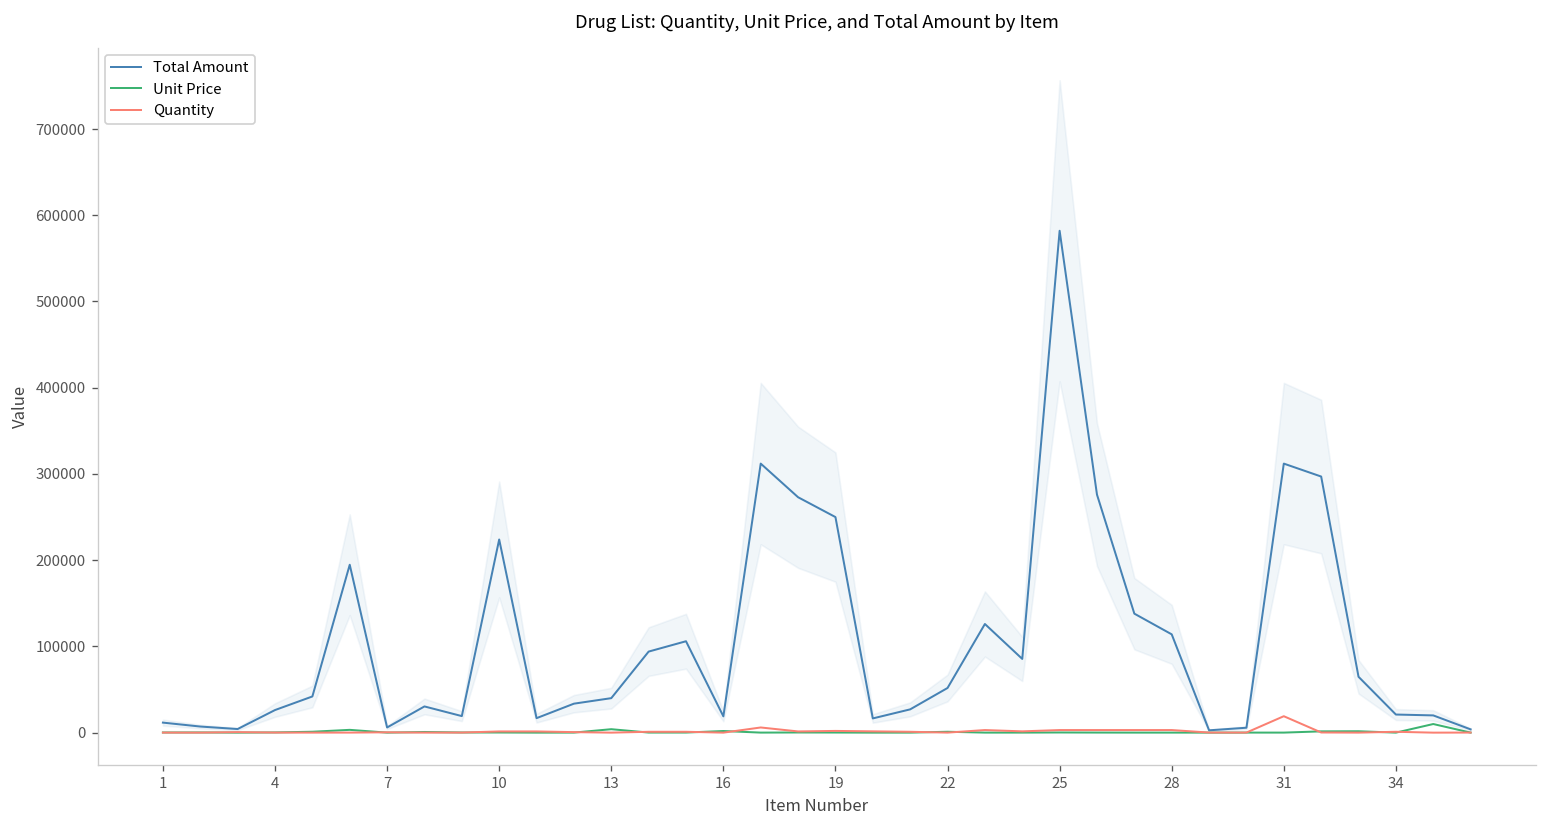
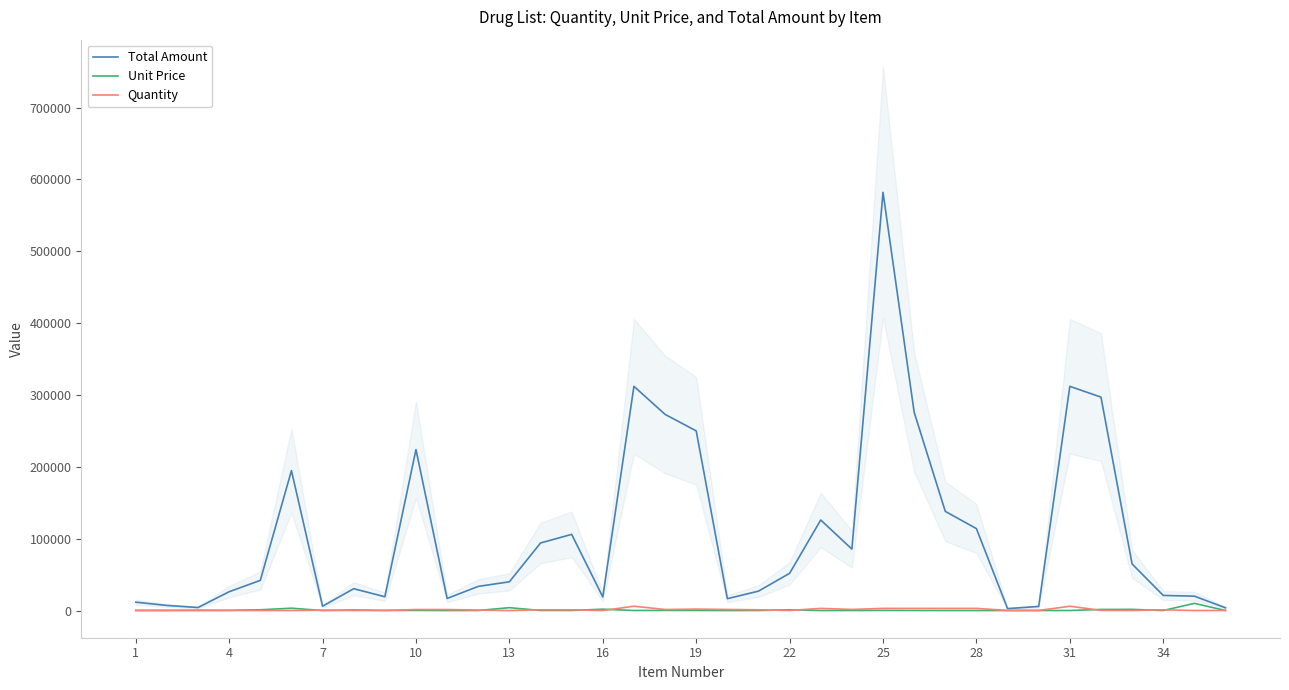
Quantity, 31: 20000 -> 10000
